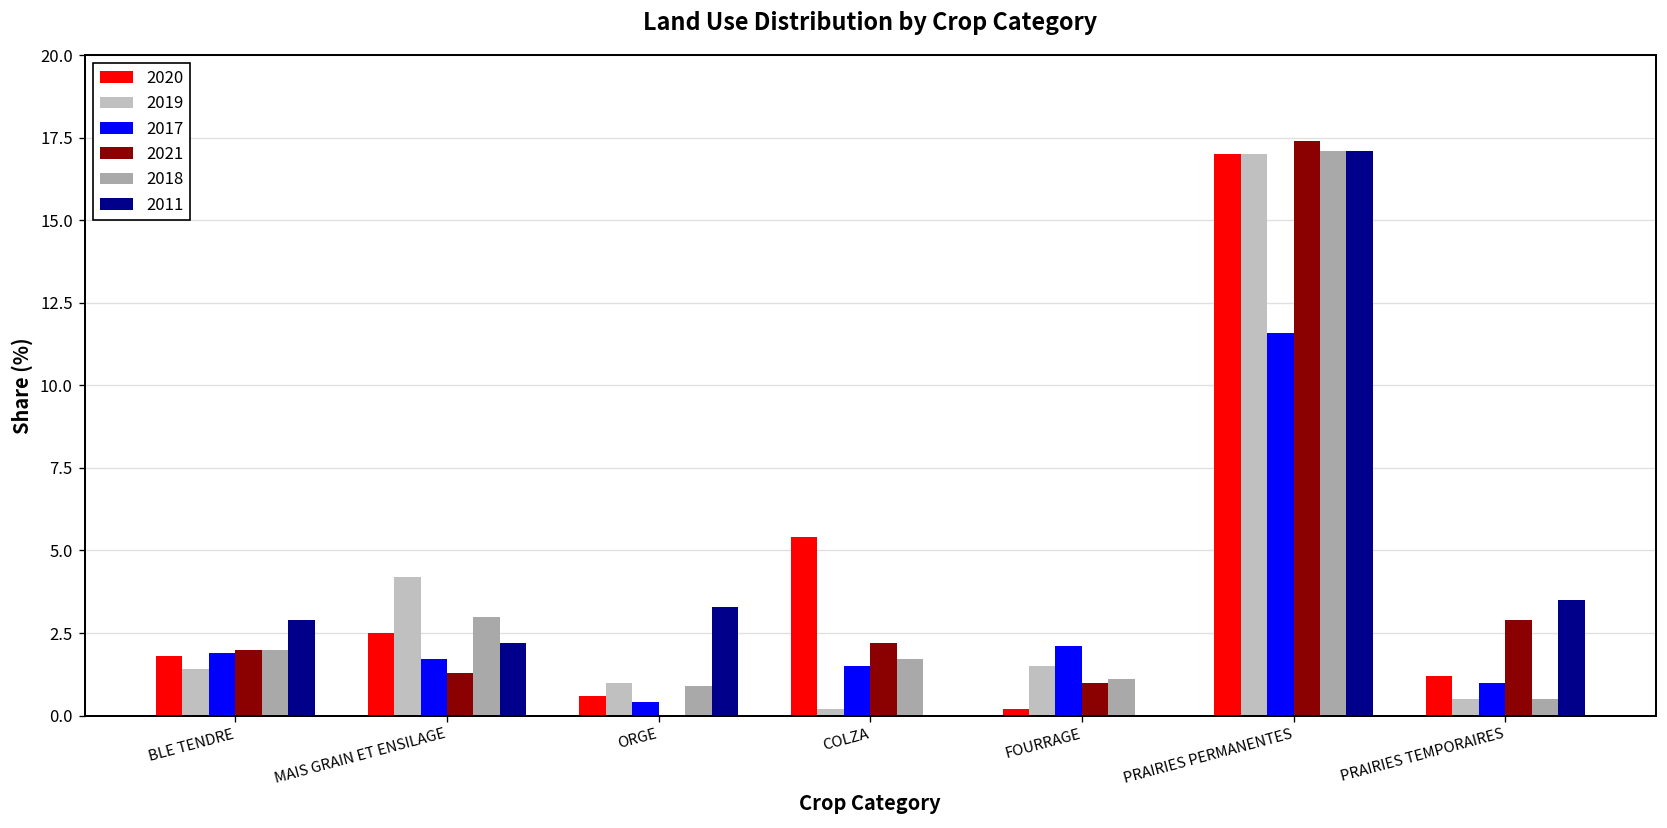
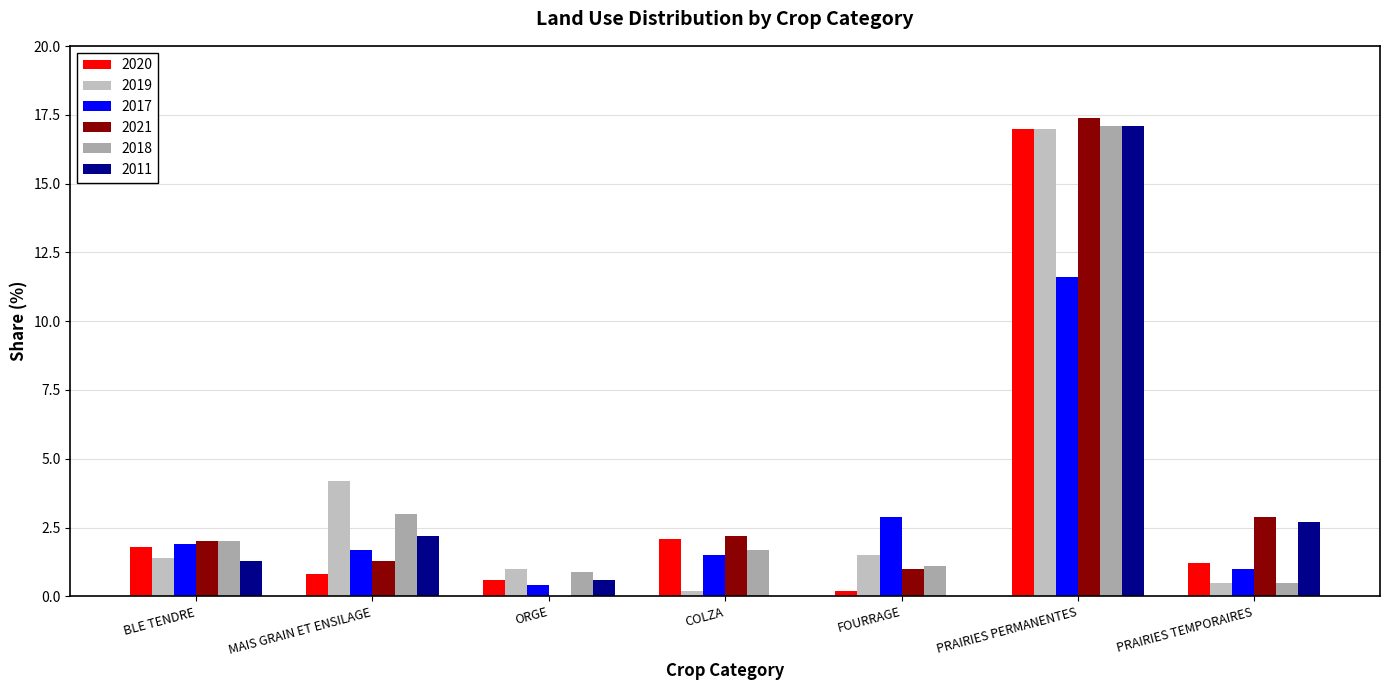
2011, BLE TENDRE: 2.9 -> 1.3
2020, MAIS GRAIN ET ENSILAGE: 2.5 -> 0.8
2011, ORGE: 3.3 -> 0.6
2020, COLZA: 5.4 -> 2.1
2017, FOURRAGE: 2.1 -> 2.9
2011, PRAIRIES TEMPORAIRES: 3.5 -> 2.7
